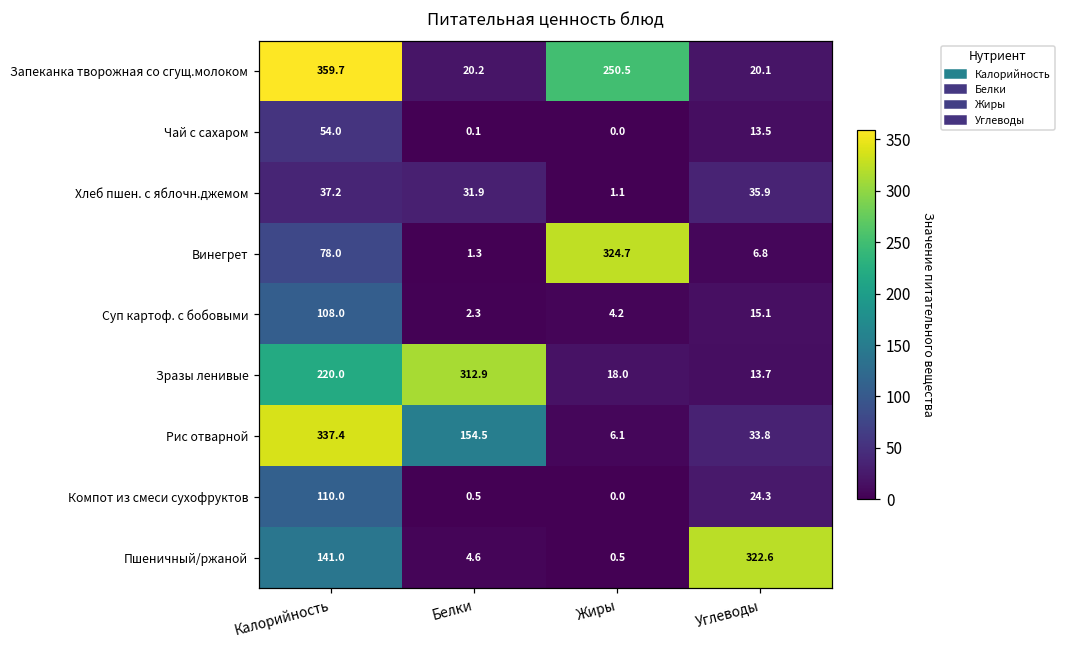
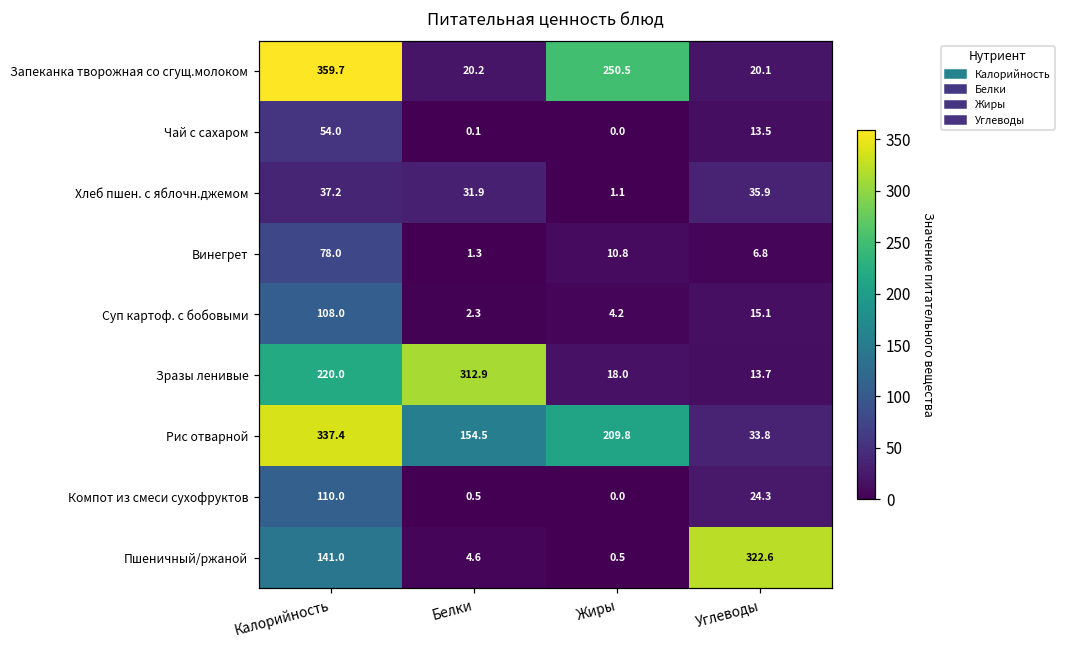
Винегрет, Жиры: 324.7 -> 10.8
Рис отварной, Жиры: 6.1 -> 209.8
